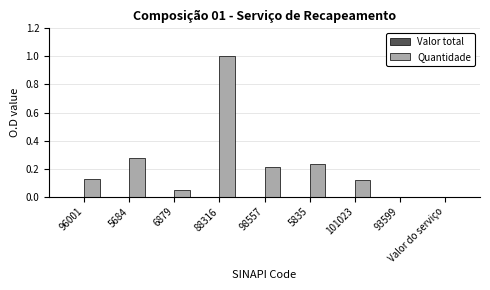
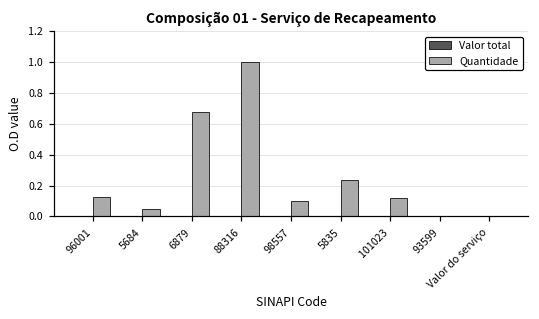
Quantidade, 5684: 0.28 -> 0.05
Quantidade, 6879: 0.05 -> 0.68
Quantidade, 98557: 0.21 -> 0.10
